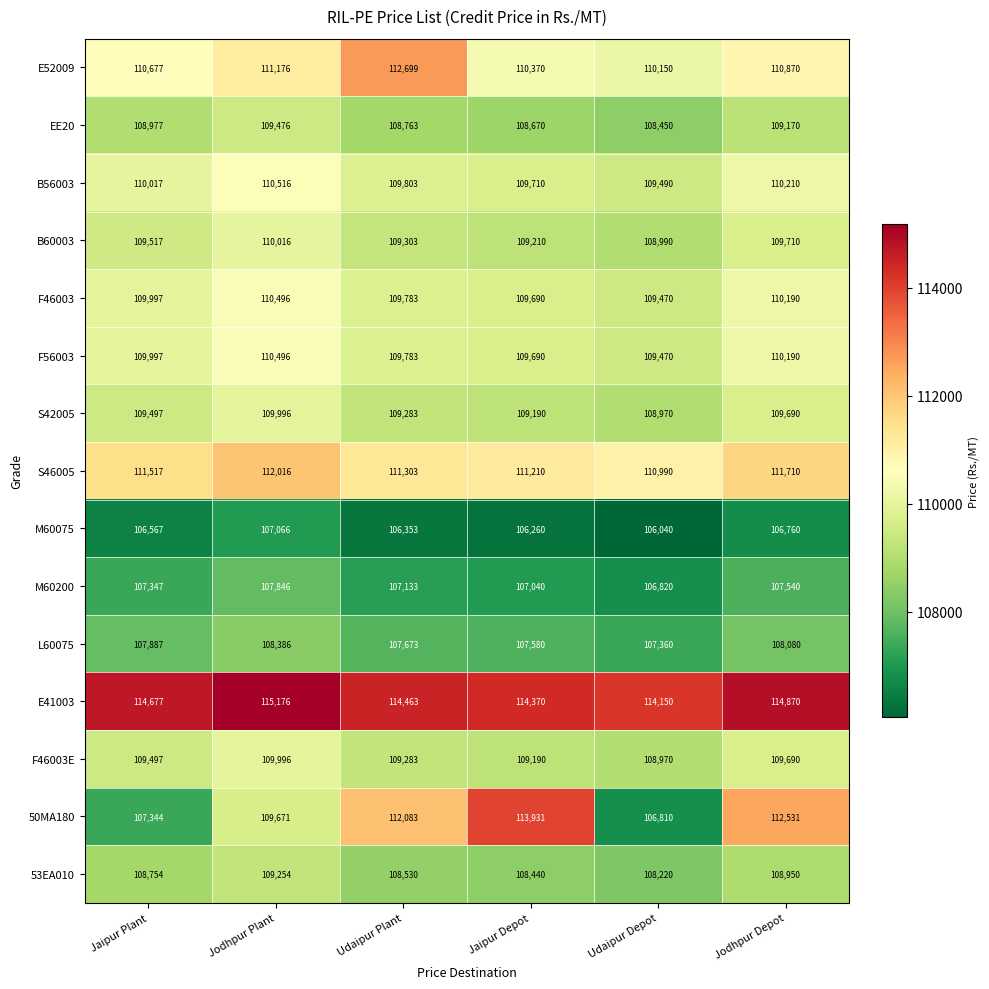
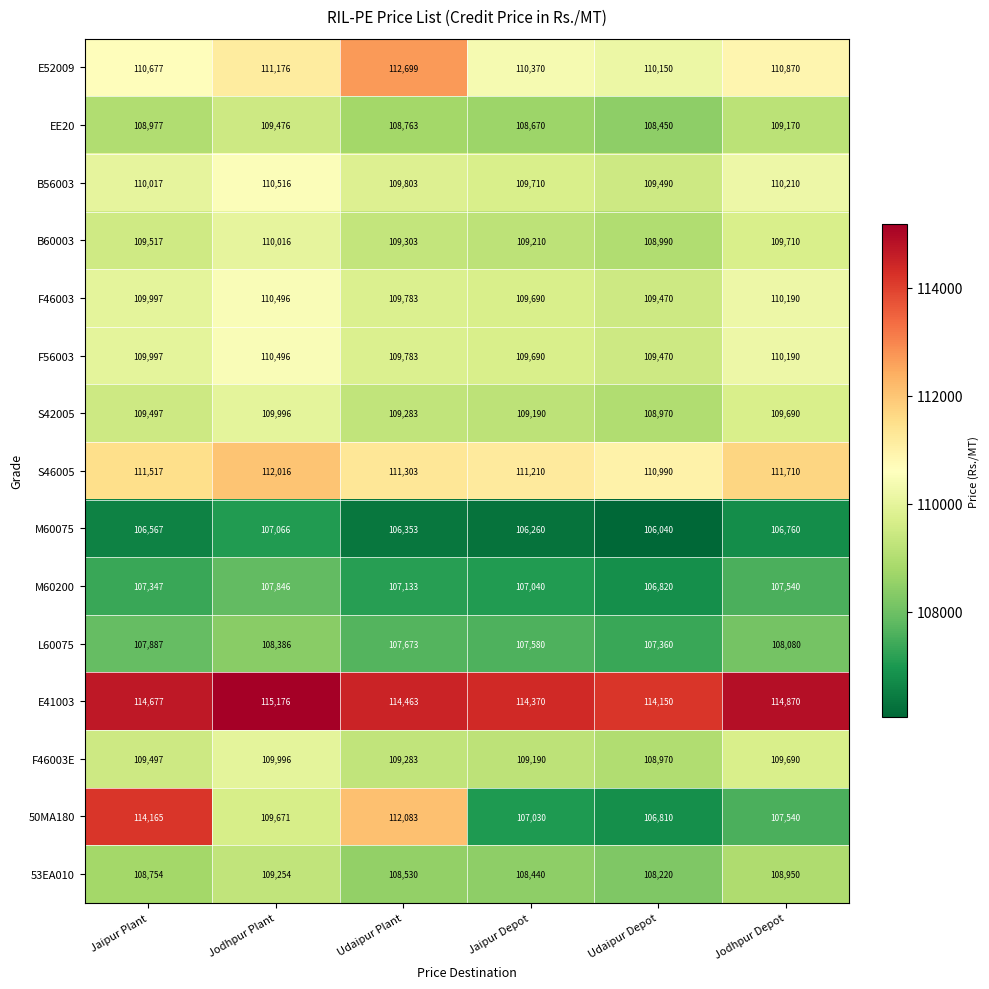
50MA180, Jaipur Plant: 107,344 -> 114,165
50MA180, Jaipur Depot: 113,931 -> 107,030
50MA180, Jodhpur Depot: 112,531 -> 107,540
